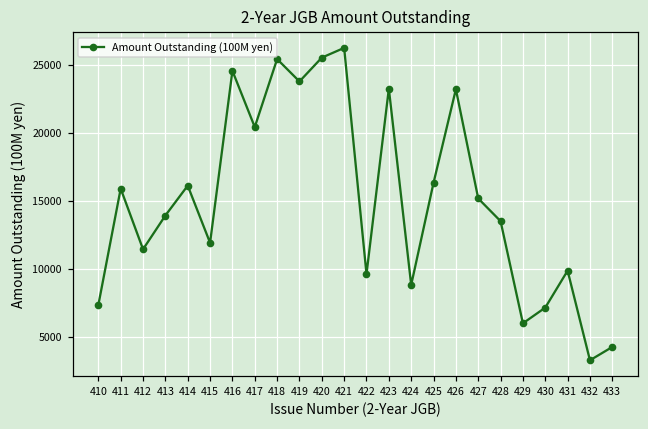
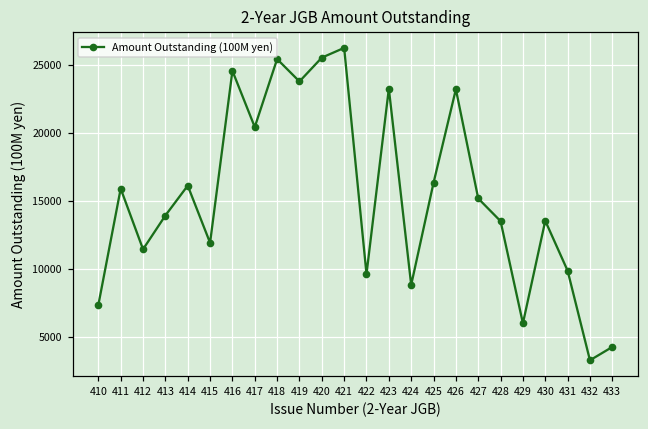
430: 7100 -> 13500
